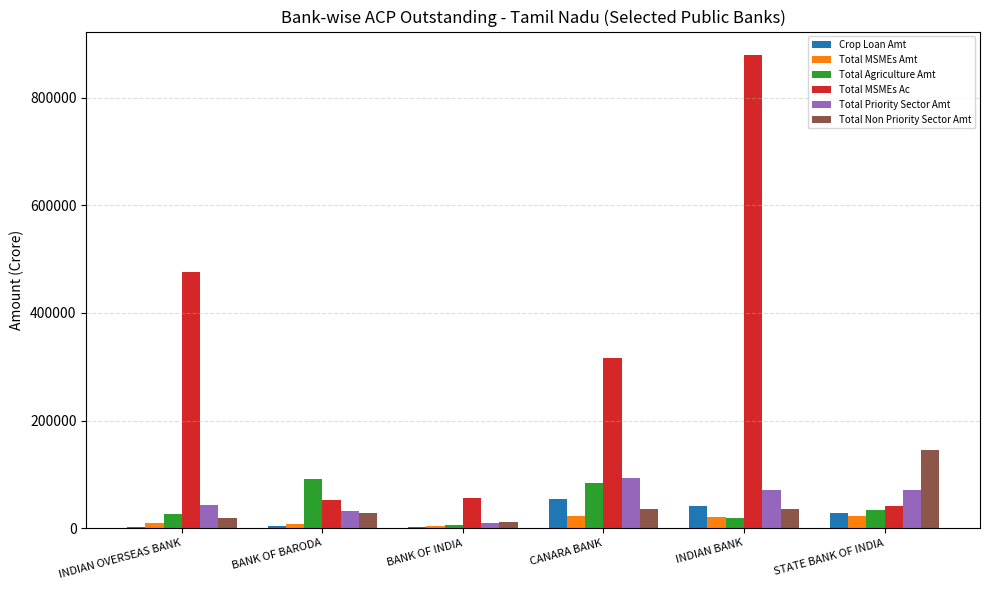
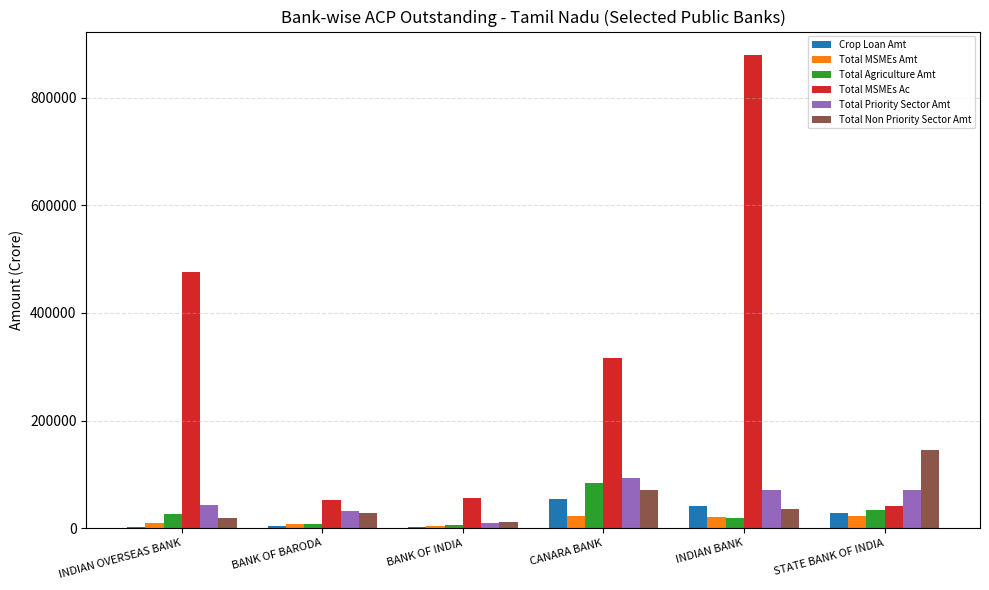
Total Agriculture Amt, BANK OF BARODA: 90000 -> 10000
Total Non Priority Sector Amt, CANARA BANK: 30000 -> 70000
